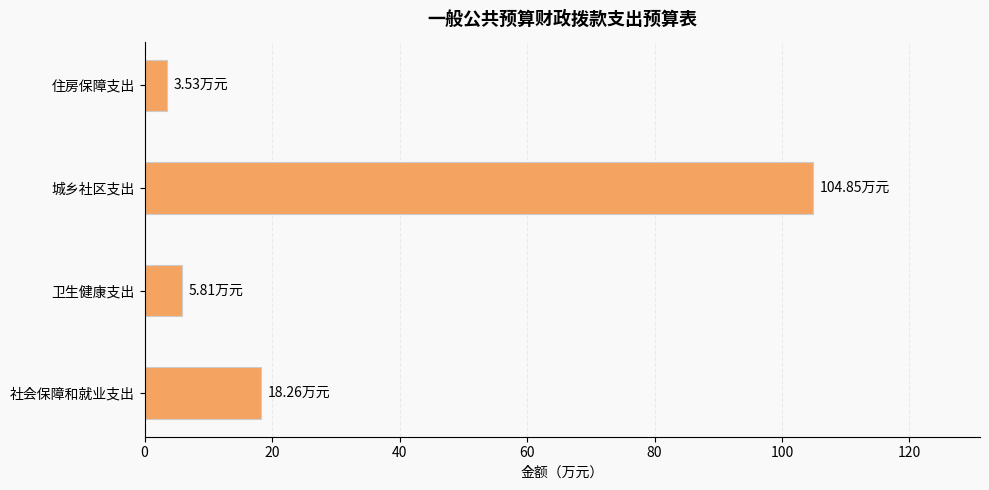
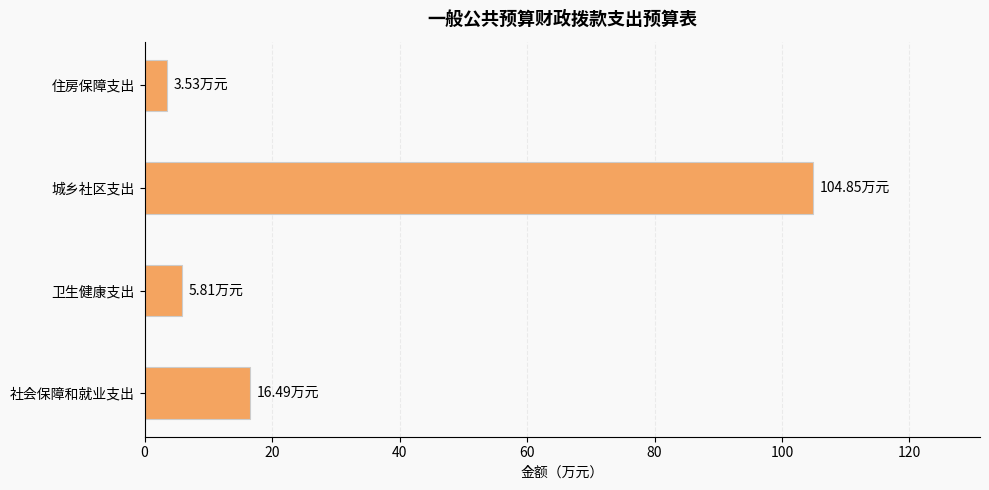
社会保障和就业支出: 18.26 -> 16.49
